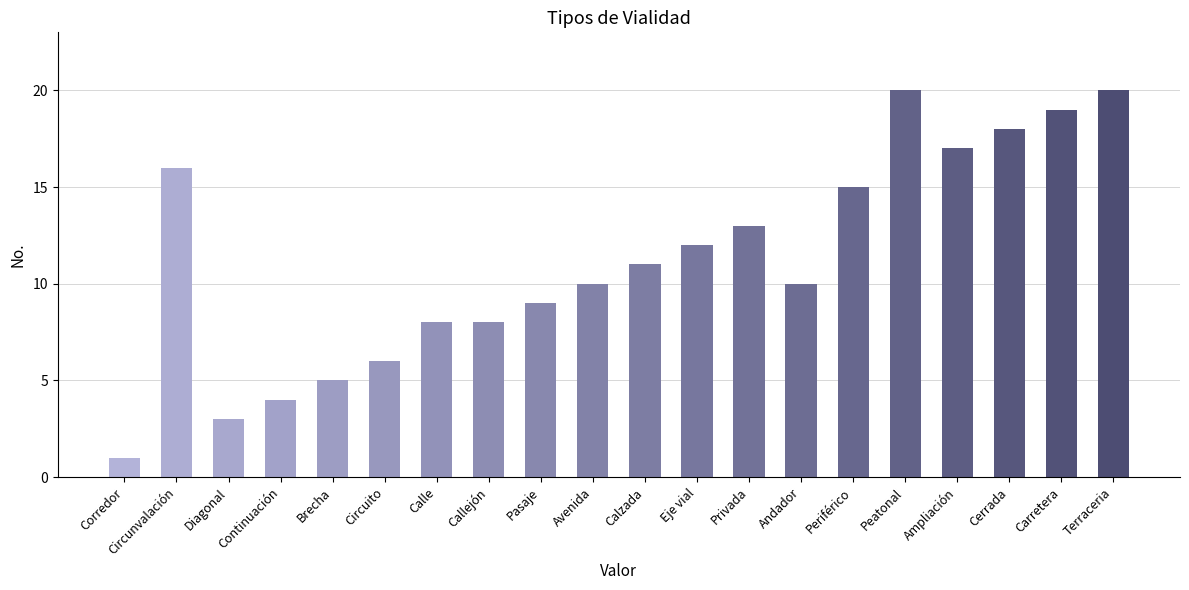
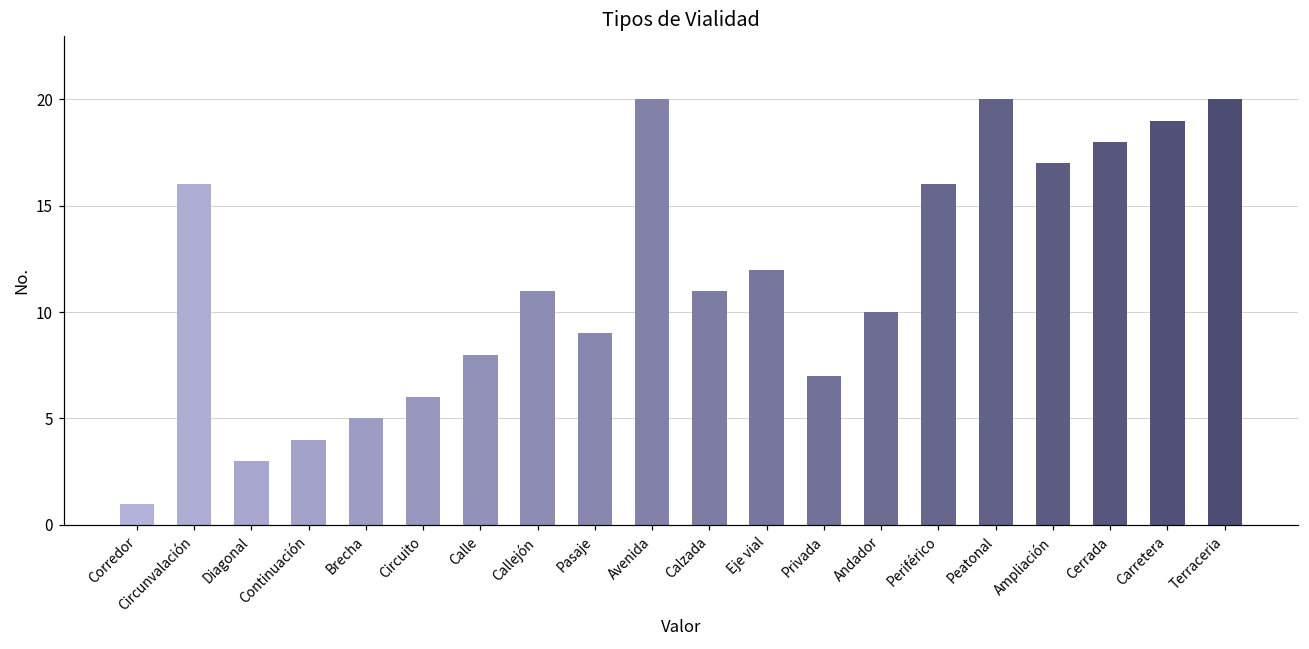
Callejón: 8 -> 11
Avenida: 10 -> 20
Privada: 13 -> 7
Periférico: 15 -> 16
